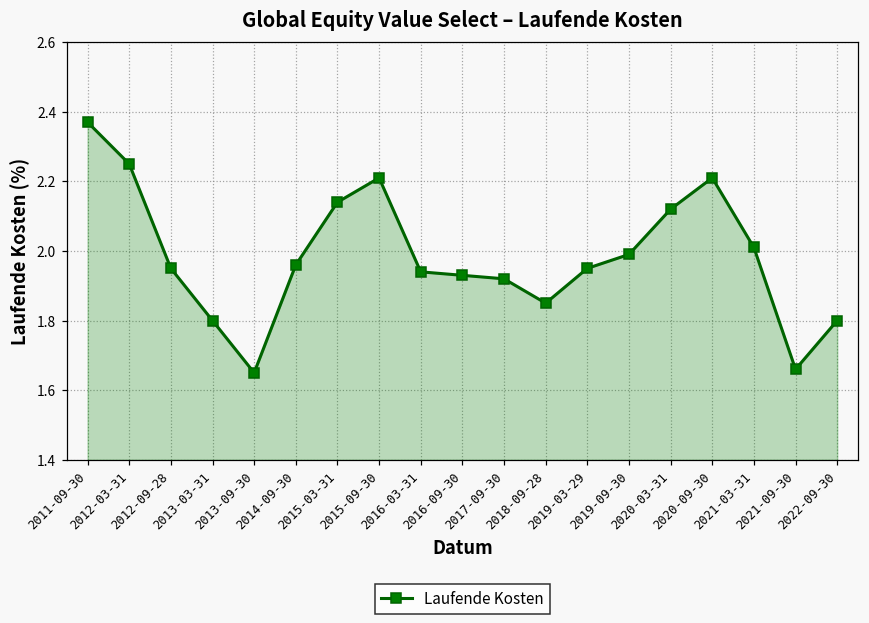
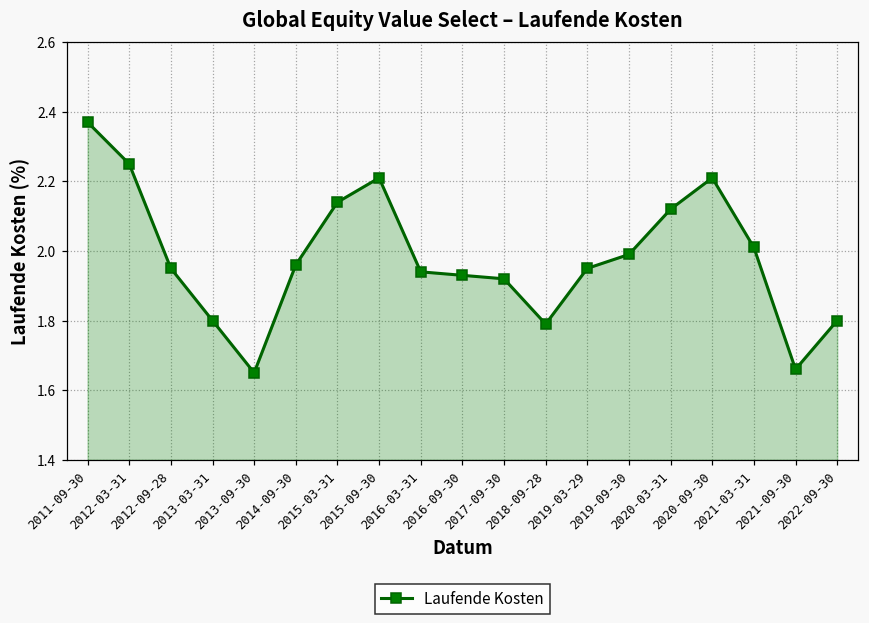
2018-09-28: 1.85 -> 1.79
